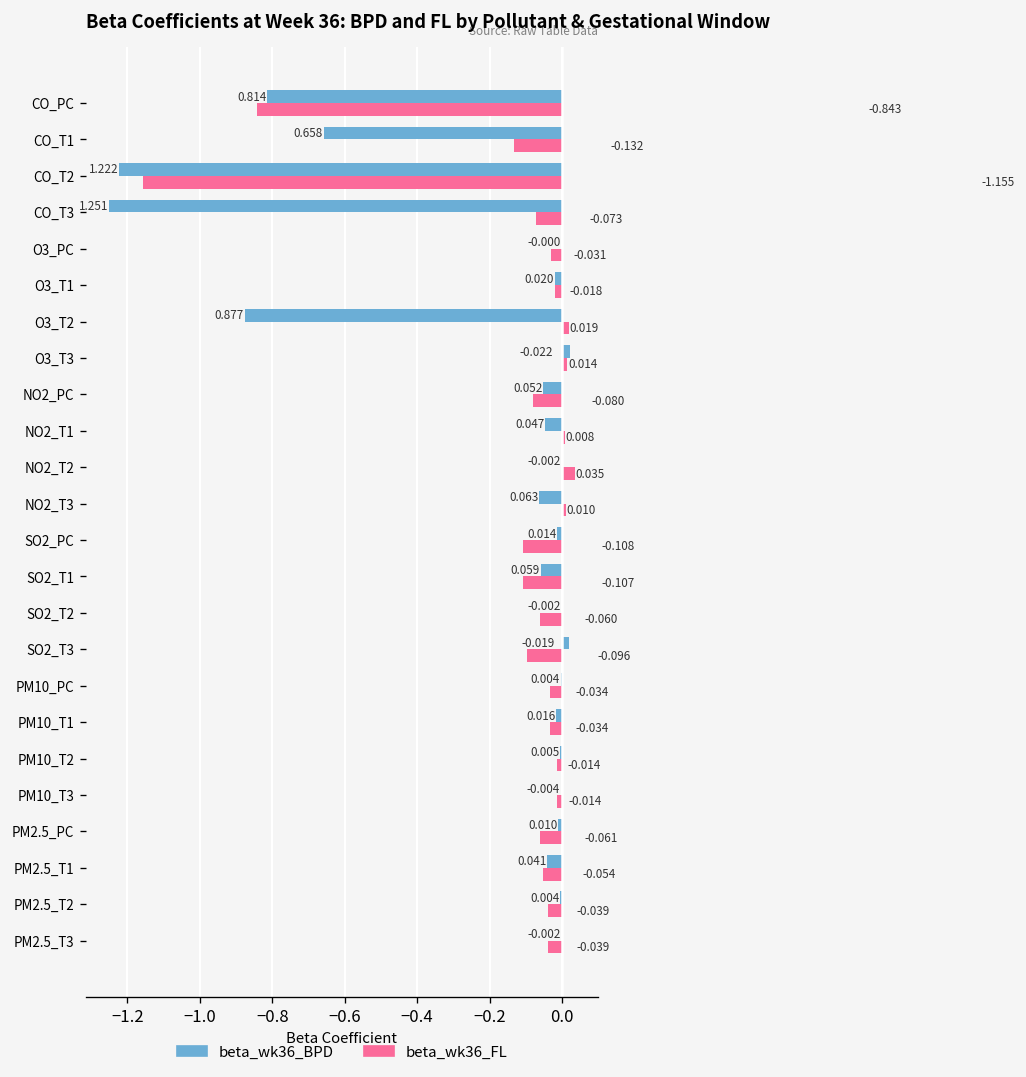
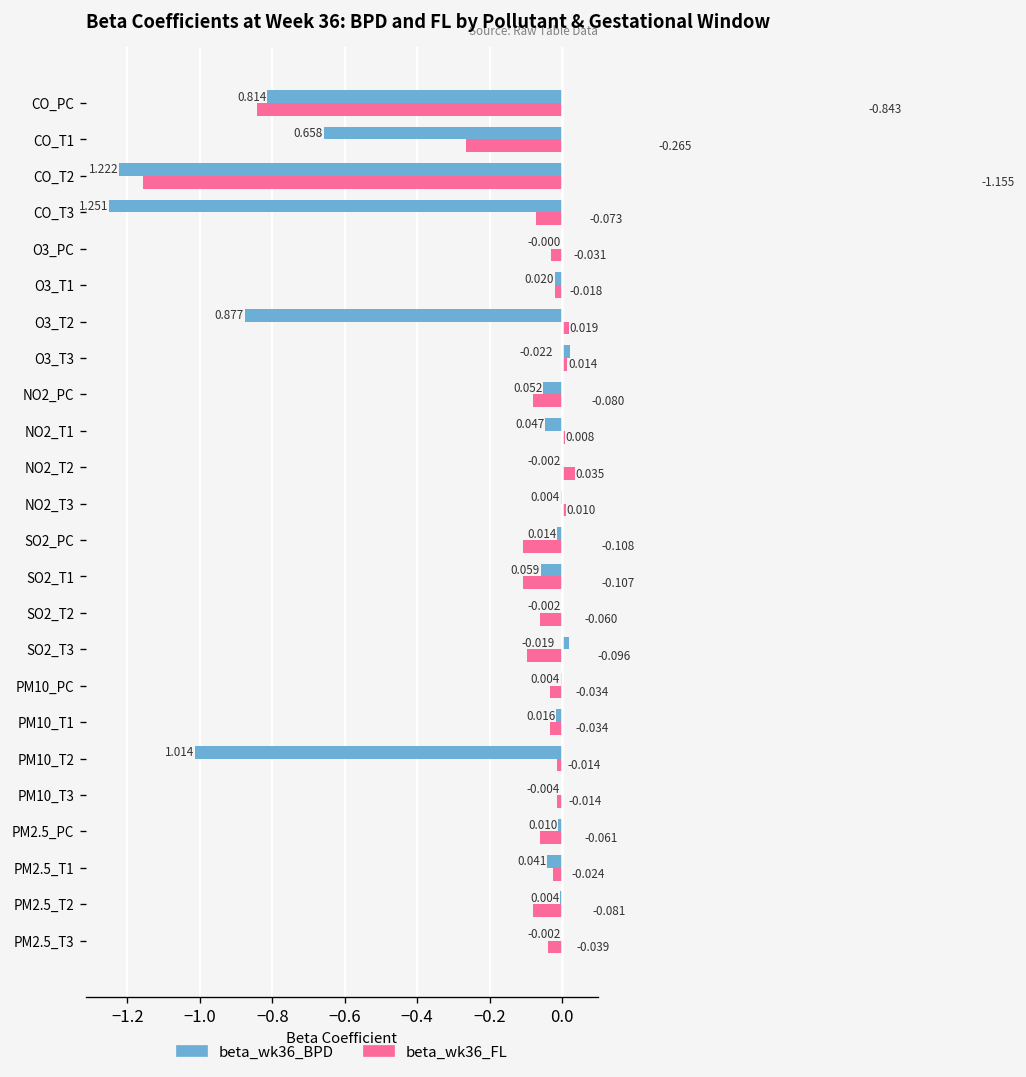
beta_wk36_FL, CO_T1: -0.132 -> -0.265
beta_wk36_BPD, NO2_T3: 0.063 -> 0.004
beta_wk36_BPD, PM10_T2: 0.005 -> 1.014
beta_wk36_FL, PM2.5_T1: -0.054 -> -0.024
beta_wk36_FL, PM2.5_T2: -0.039 -> -0.081
